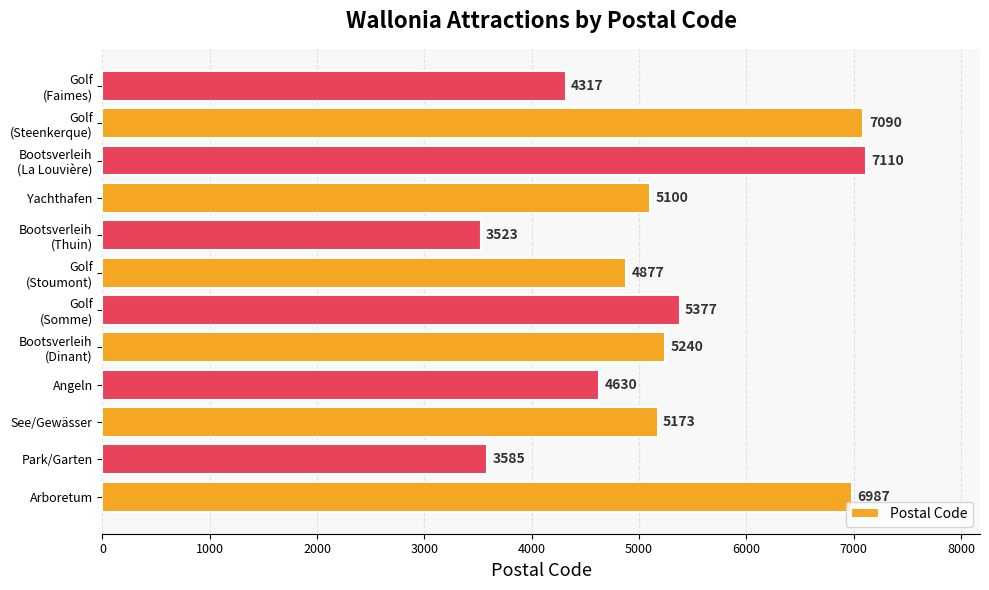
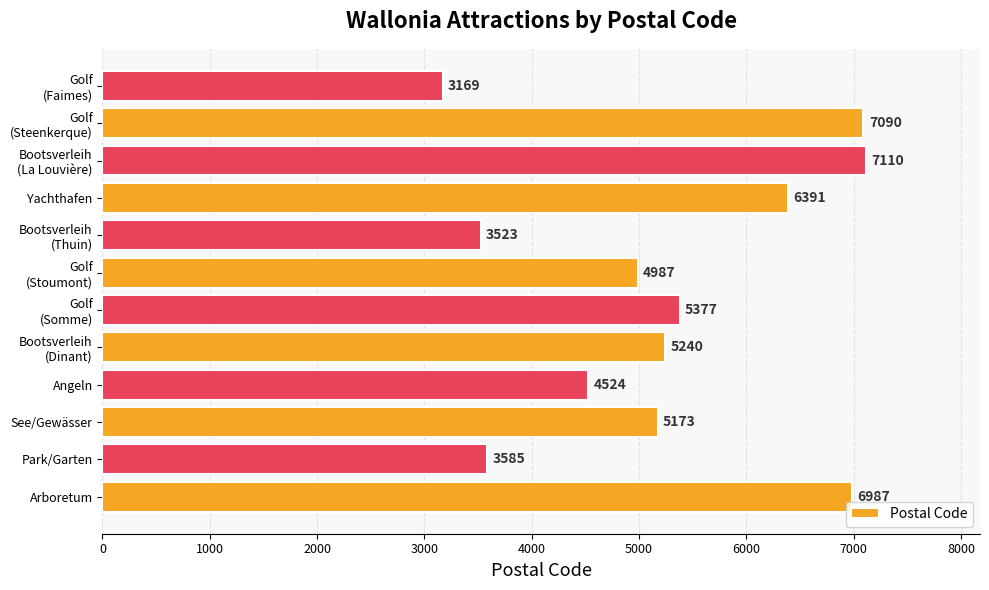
Golf (Faimes): 4317 -> 3169
Yachthafen: 5100 -> 6391
Golf (Stoumont): 4877 -> 4987
Angeln: 4630 -> 4524
